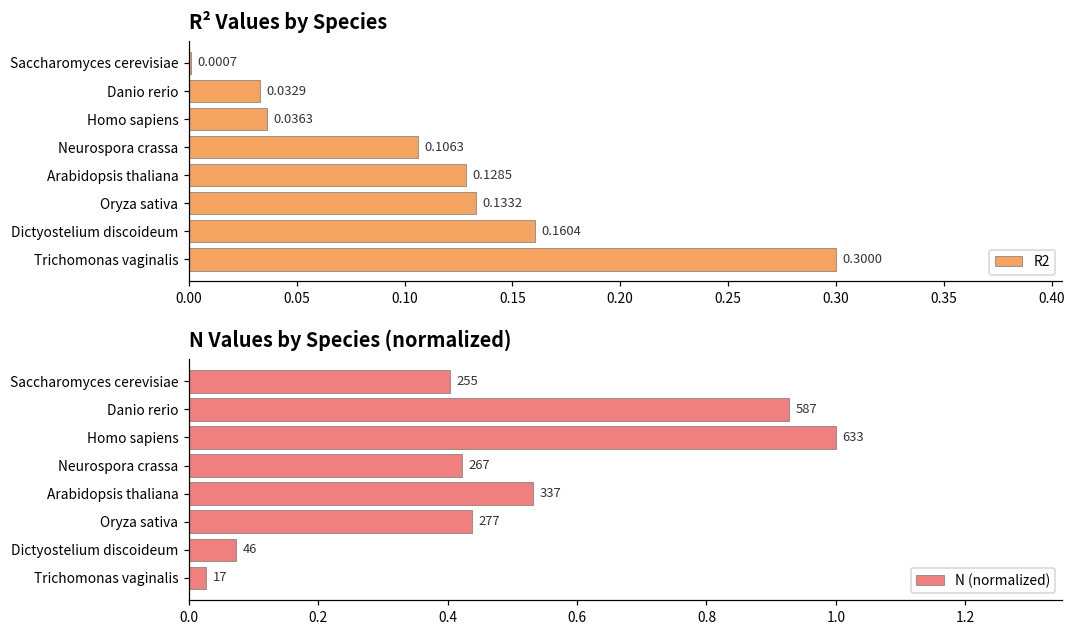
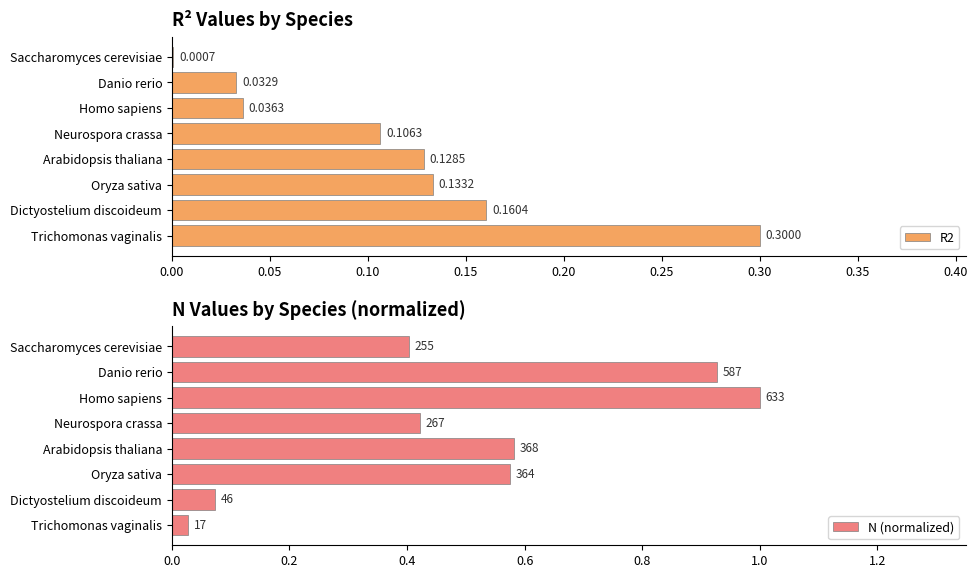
N Values by Species (normalized), Arabidopsis thaliana: 337 -> 368
N Values by Species (normalized), Oryza sativa: 277 -> 364
